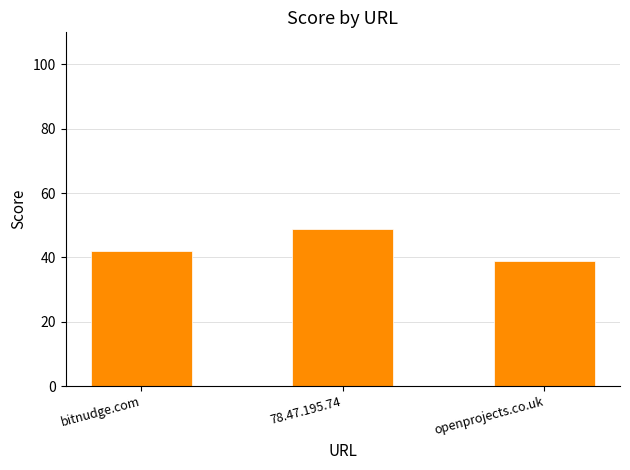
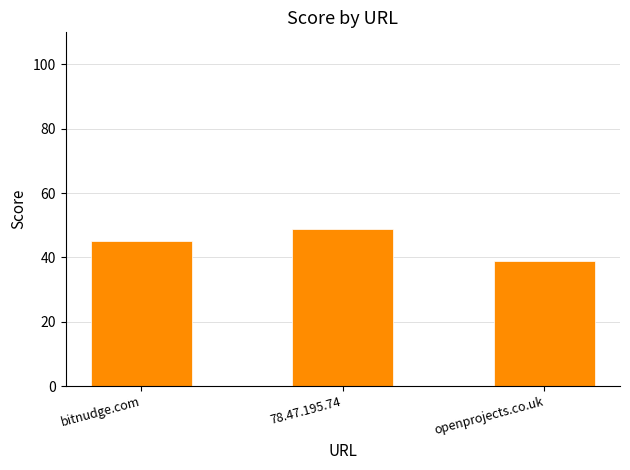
bitnudge.com: 42 -> 45
